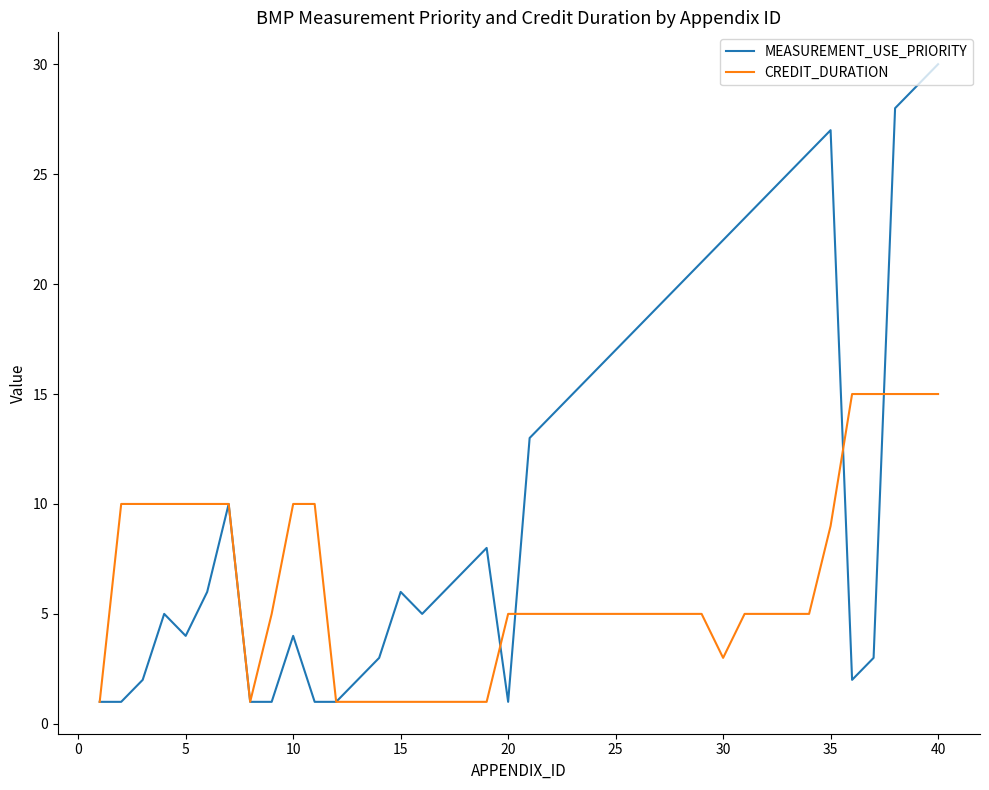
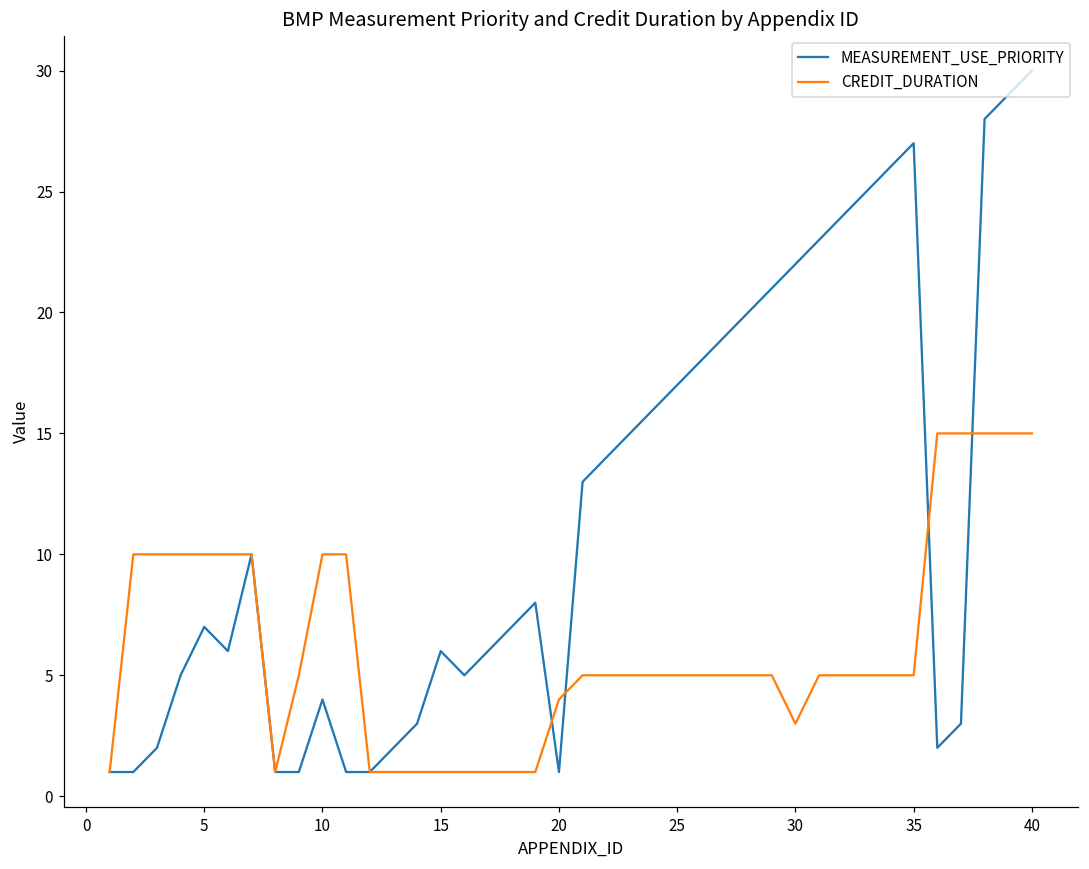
MEASUREMENT_USE_PRIORITY, 5: 4 -> 7
CREDIT_DURATION, 20: 5 -> 4
CREDIT_DURATION, 35: 9 -> 5
